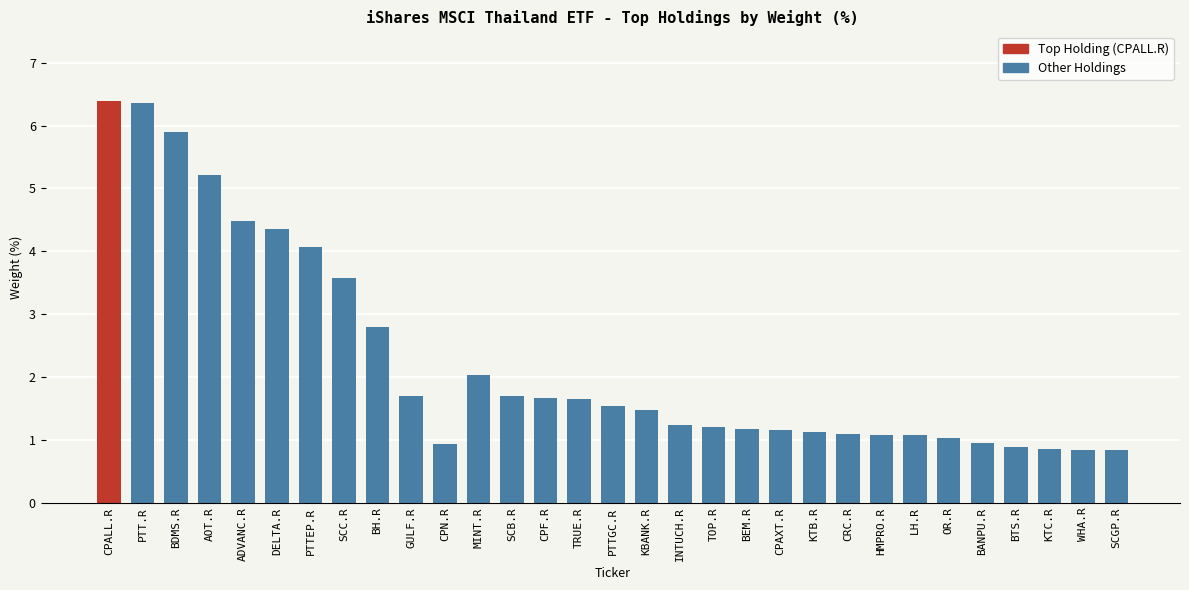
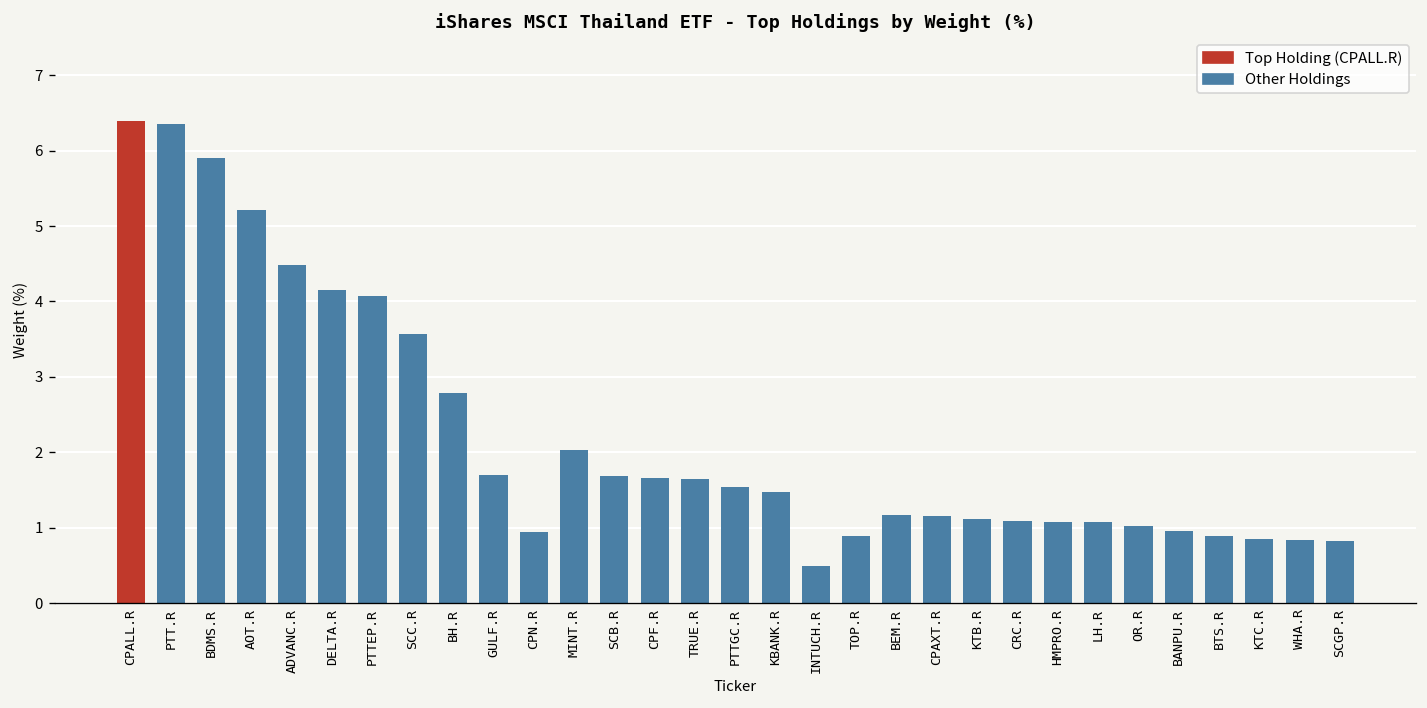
DELTA.R: 4.4 -> 4.2
INTUCH.R: 1.2 -> 0.5
TOP.R: 1.2 -> 0.9
